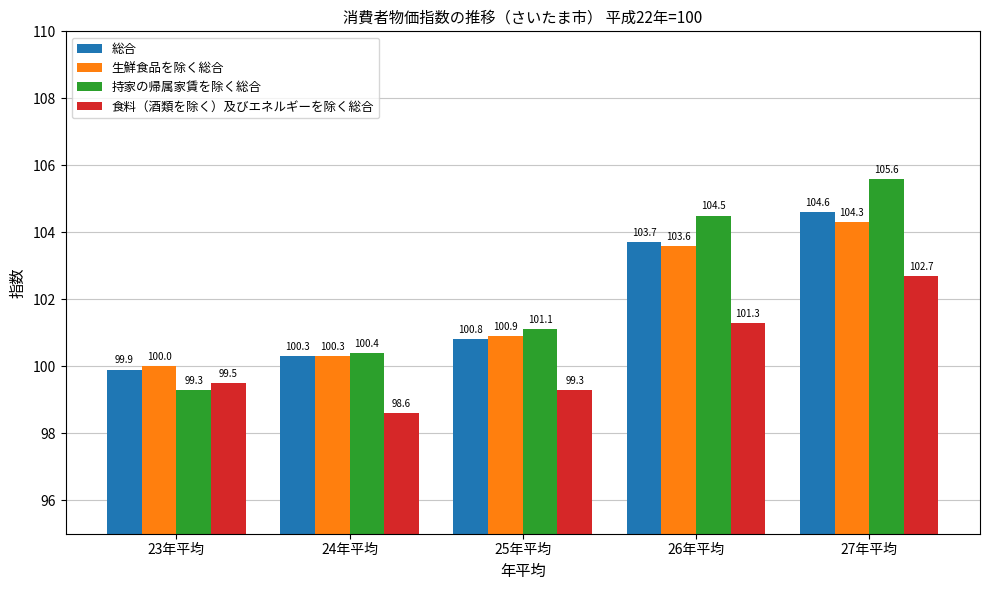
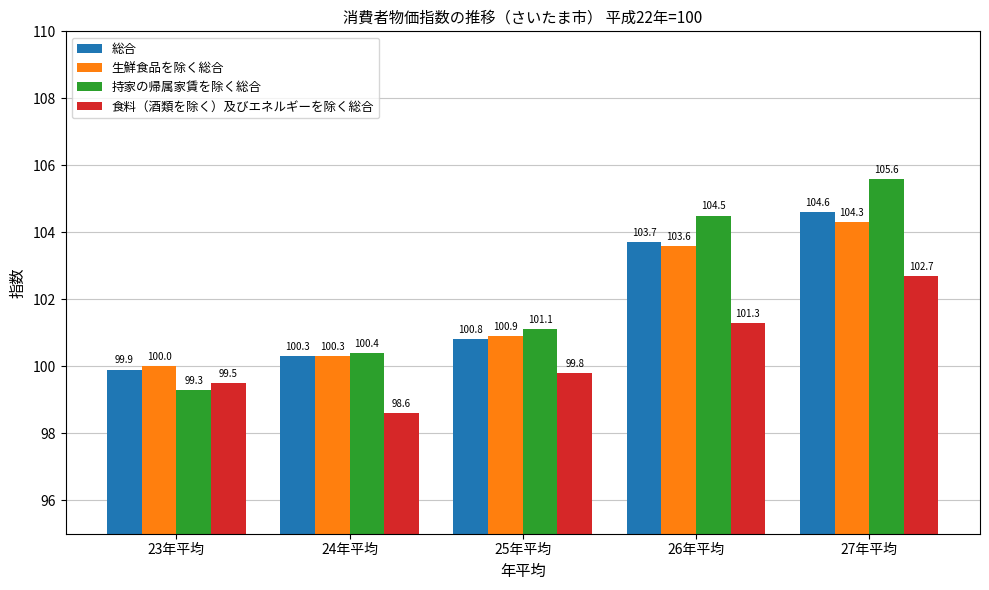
食料（酒類を除く）及びエネルギーを除く総合, 25年平均: 99.3 -> 99.8
